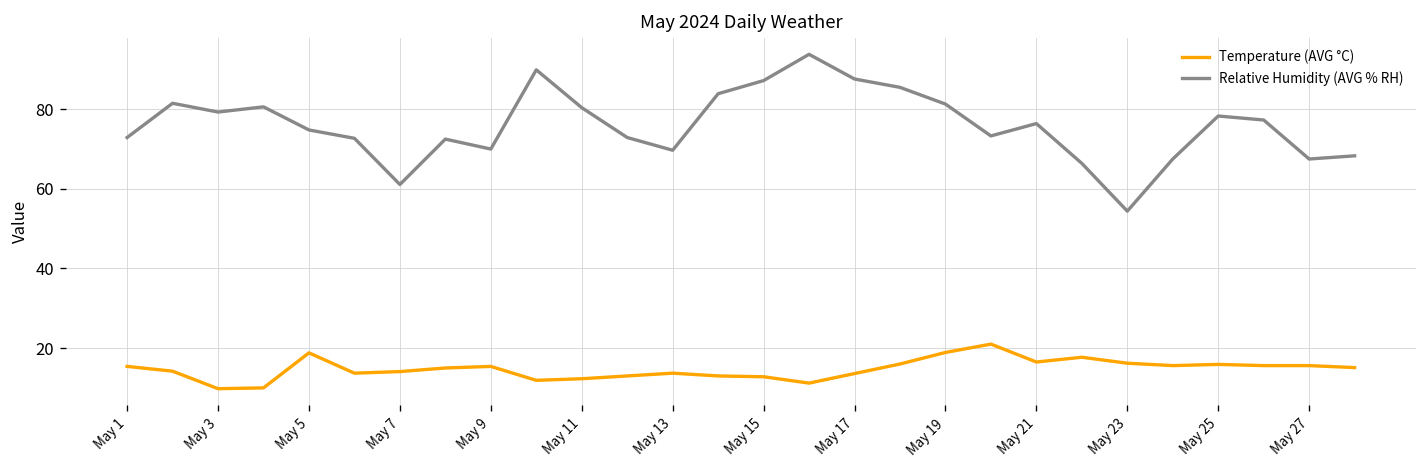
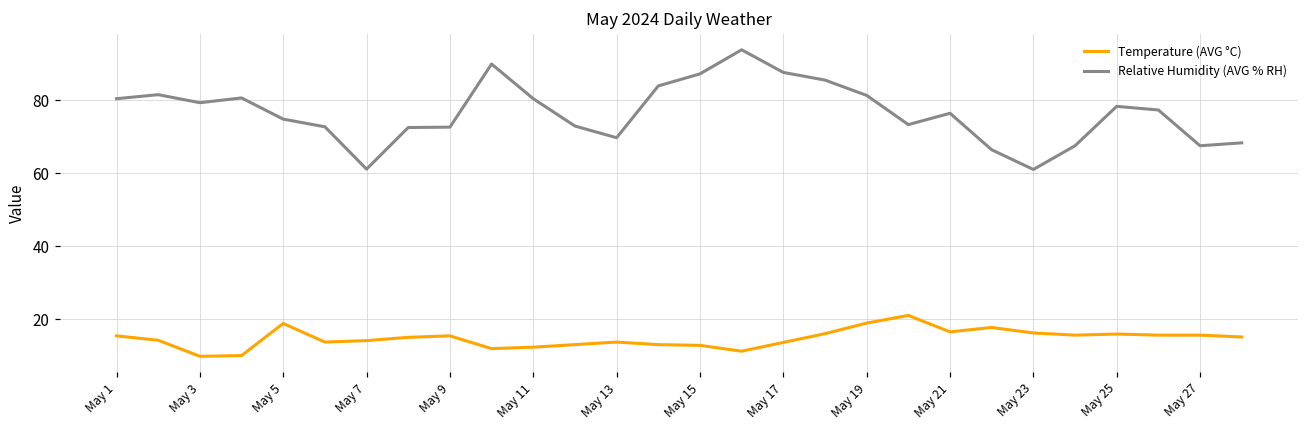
Relative Humidity (AVG % RH), May 1: 73 -> 80
Relative Humidity (AVG % RH), May 9: 70 -> 73
Relative Humidity (AVG % RH), May 23: 54 -> 61
